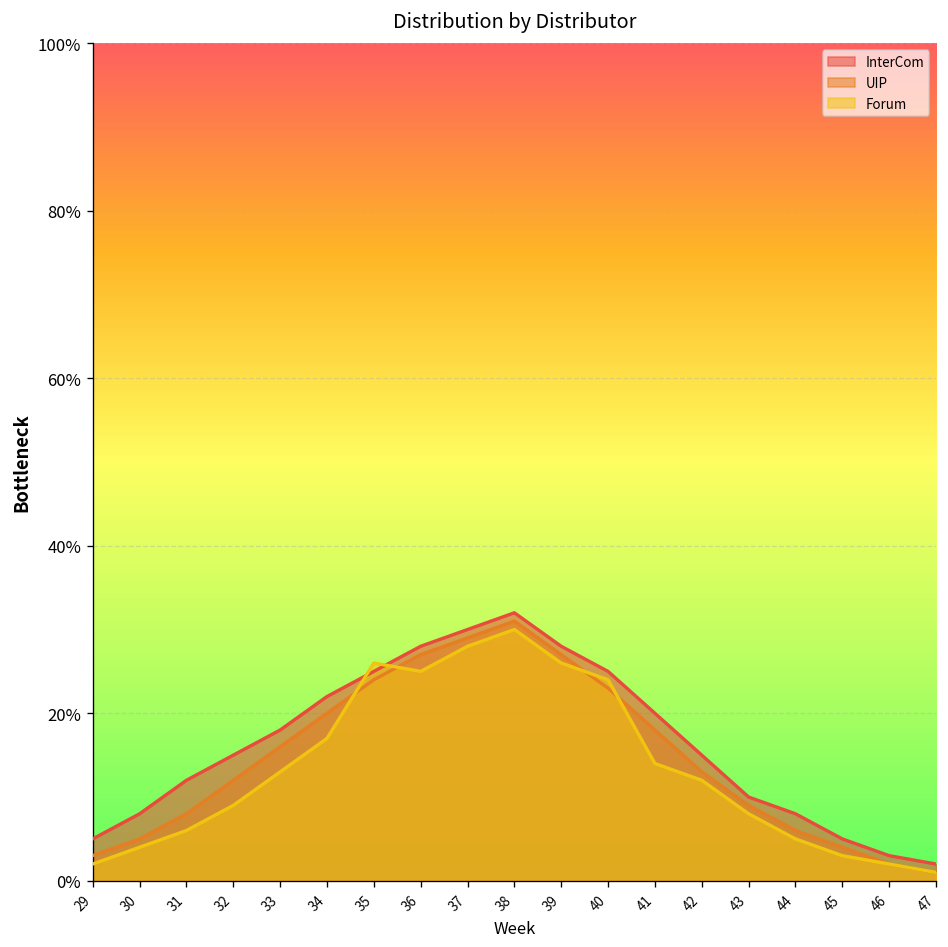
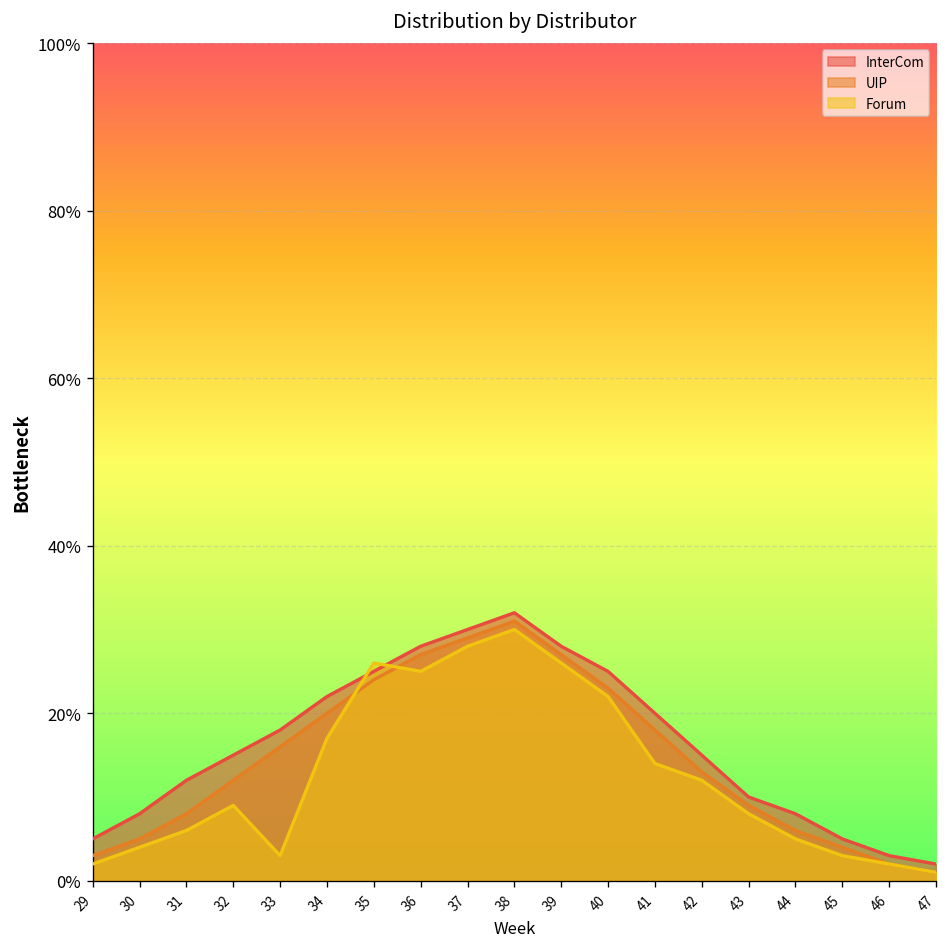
Forum, 33: 13% -> 3%
Forum, 40: 24% -> 22%
